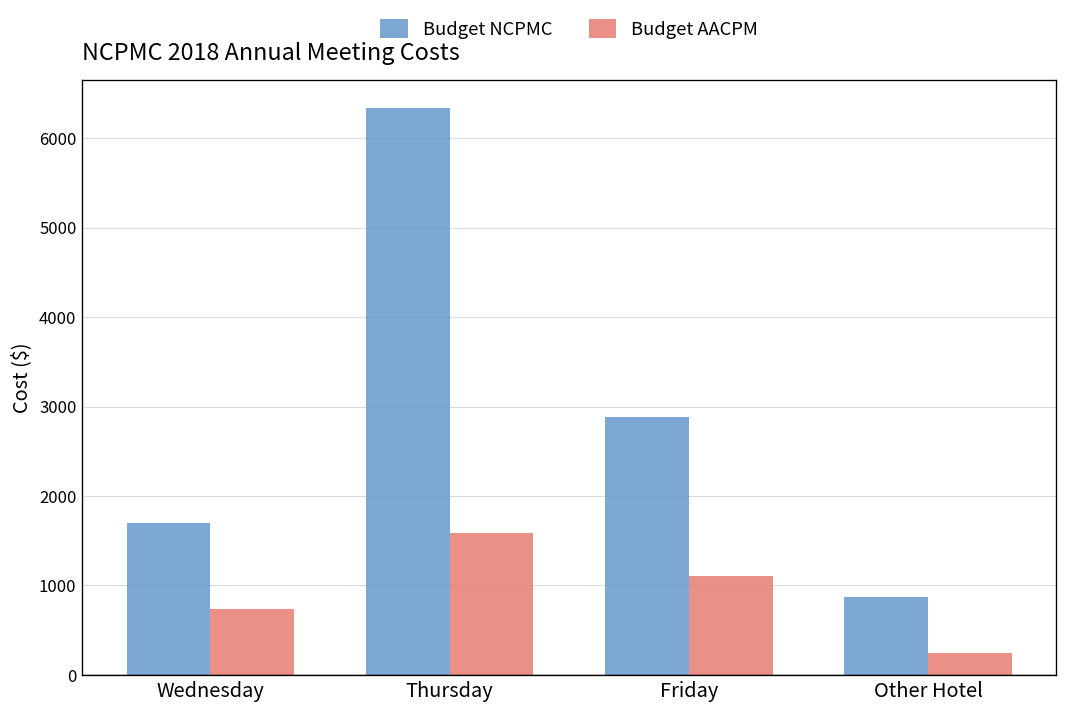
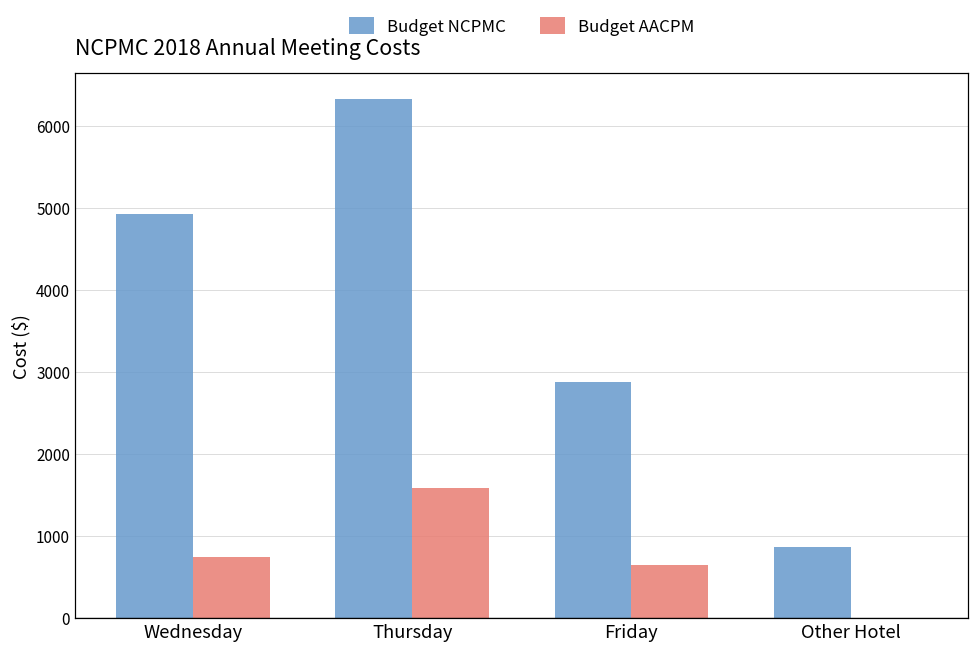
Budget NCPMC, Wednesday: 1700 -> 4900
Budget AACPM, Friday: 1100 -> 700
Budget AACPM, Other Hotel: 200 -> 0
